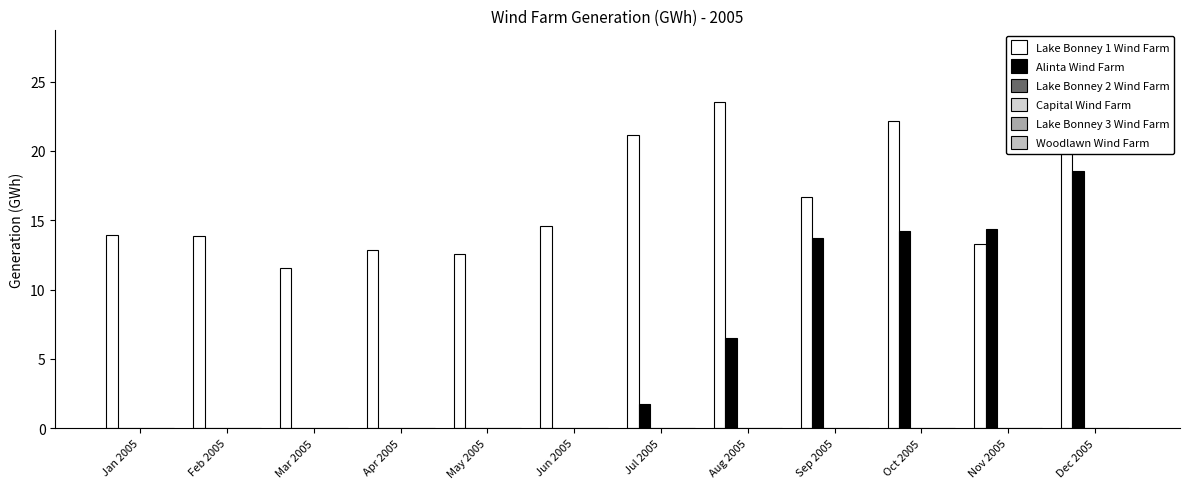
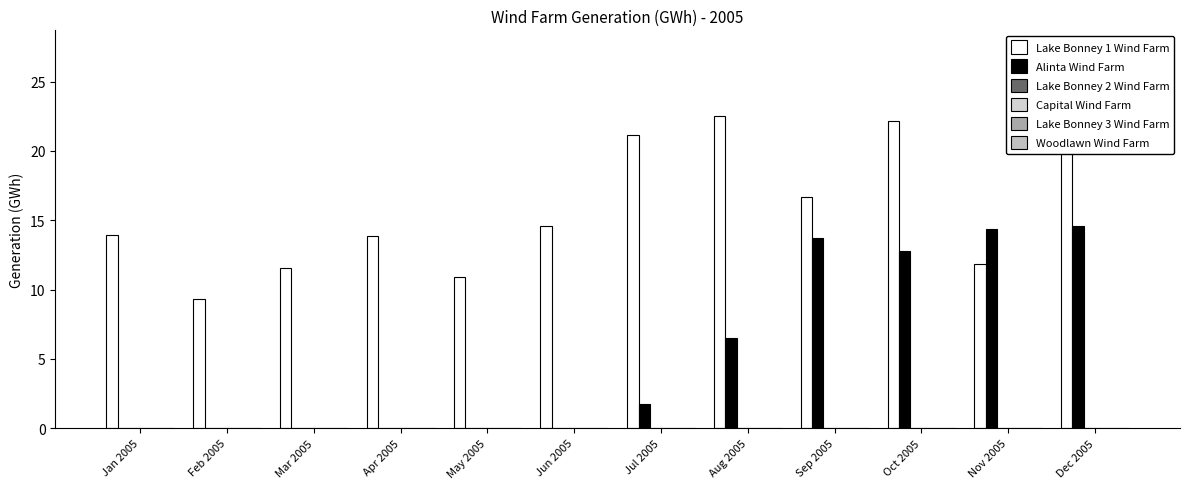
Lake Bonney 1 Wind Farm, Feb 2005: 13.9 -> 9.3
Lake Bonney 1 Wind Farm, Apr 2005: 12.9 -> 13.9
Lake Bonney 1 Wind Farm, May 2005: 12.6 -> 10.9
Lake Bonney 1 Wind Farm, Aug 2005: 23.5 -> 22.5
Alinta Wind Farm, Oct 2005: 14.2 -> 12.8
Lake Bonney 1 Wind Farm, Nov 2005: 13.3 -> 11.8
Alinta Wind Farm, Dec 2005: 18.5 -> 14.6
